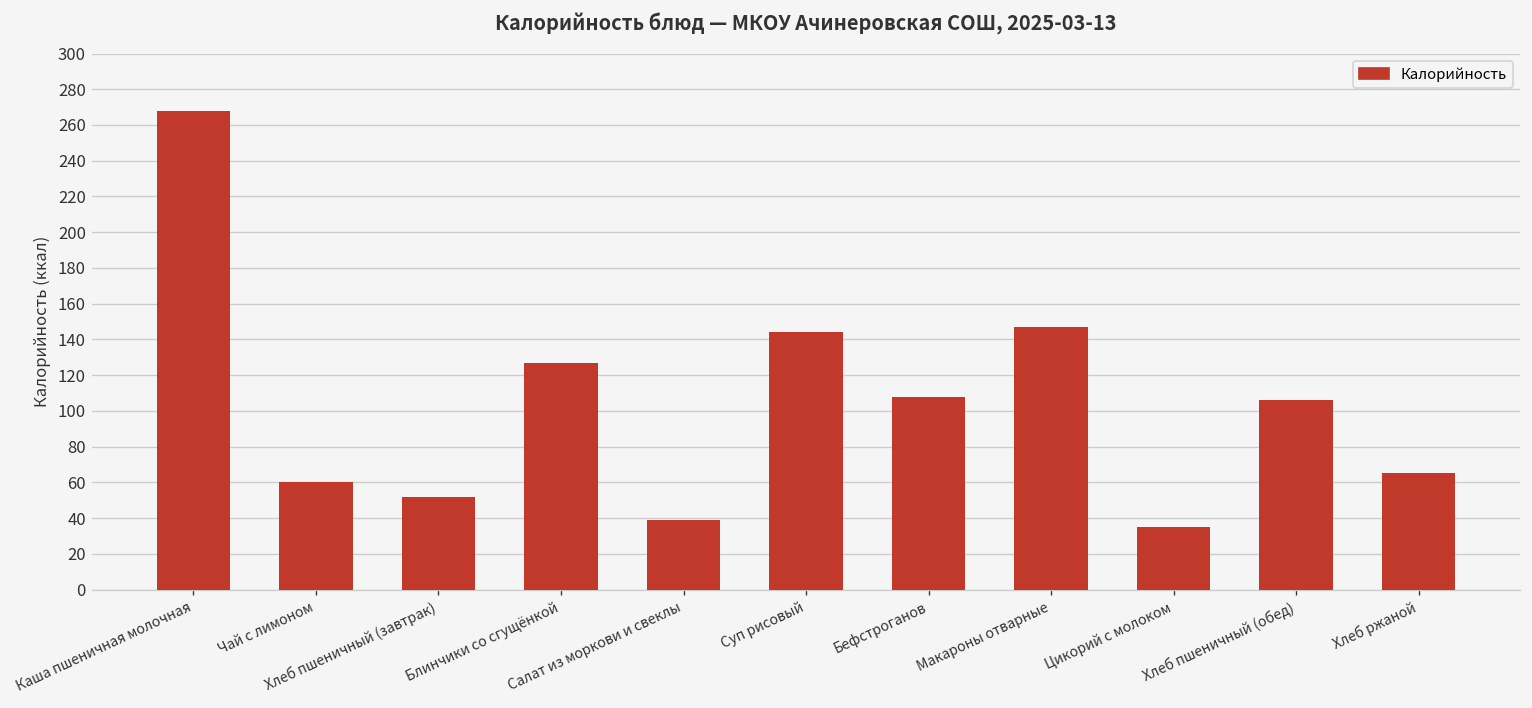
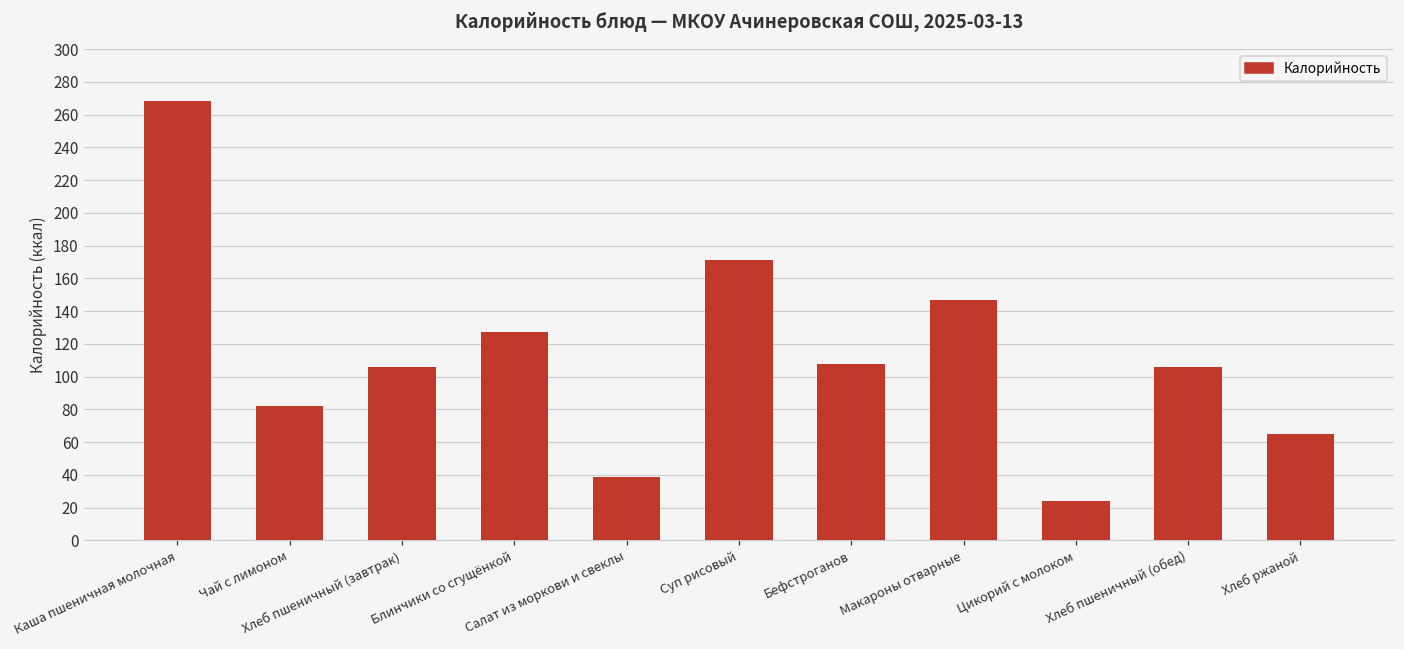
Чай с лимоном: 60 -> 82
Хлеб пшеничный (завтрак): 52 -> 106
Суп рисовый: 144 -> 171
Цикорий с молоком: 35 -> 24
